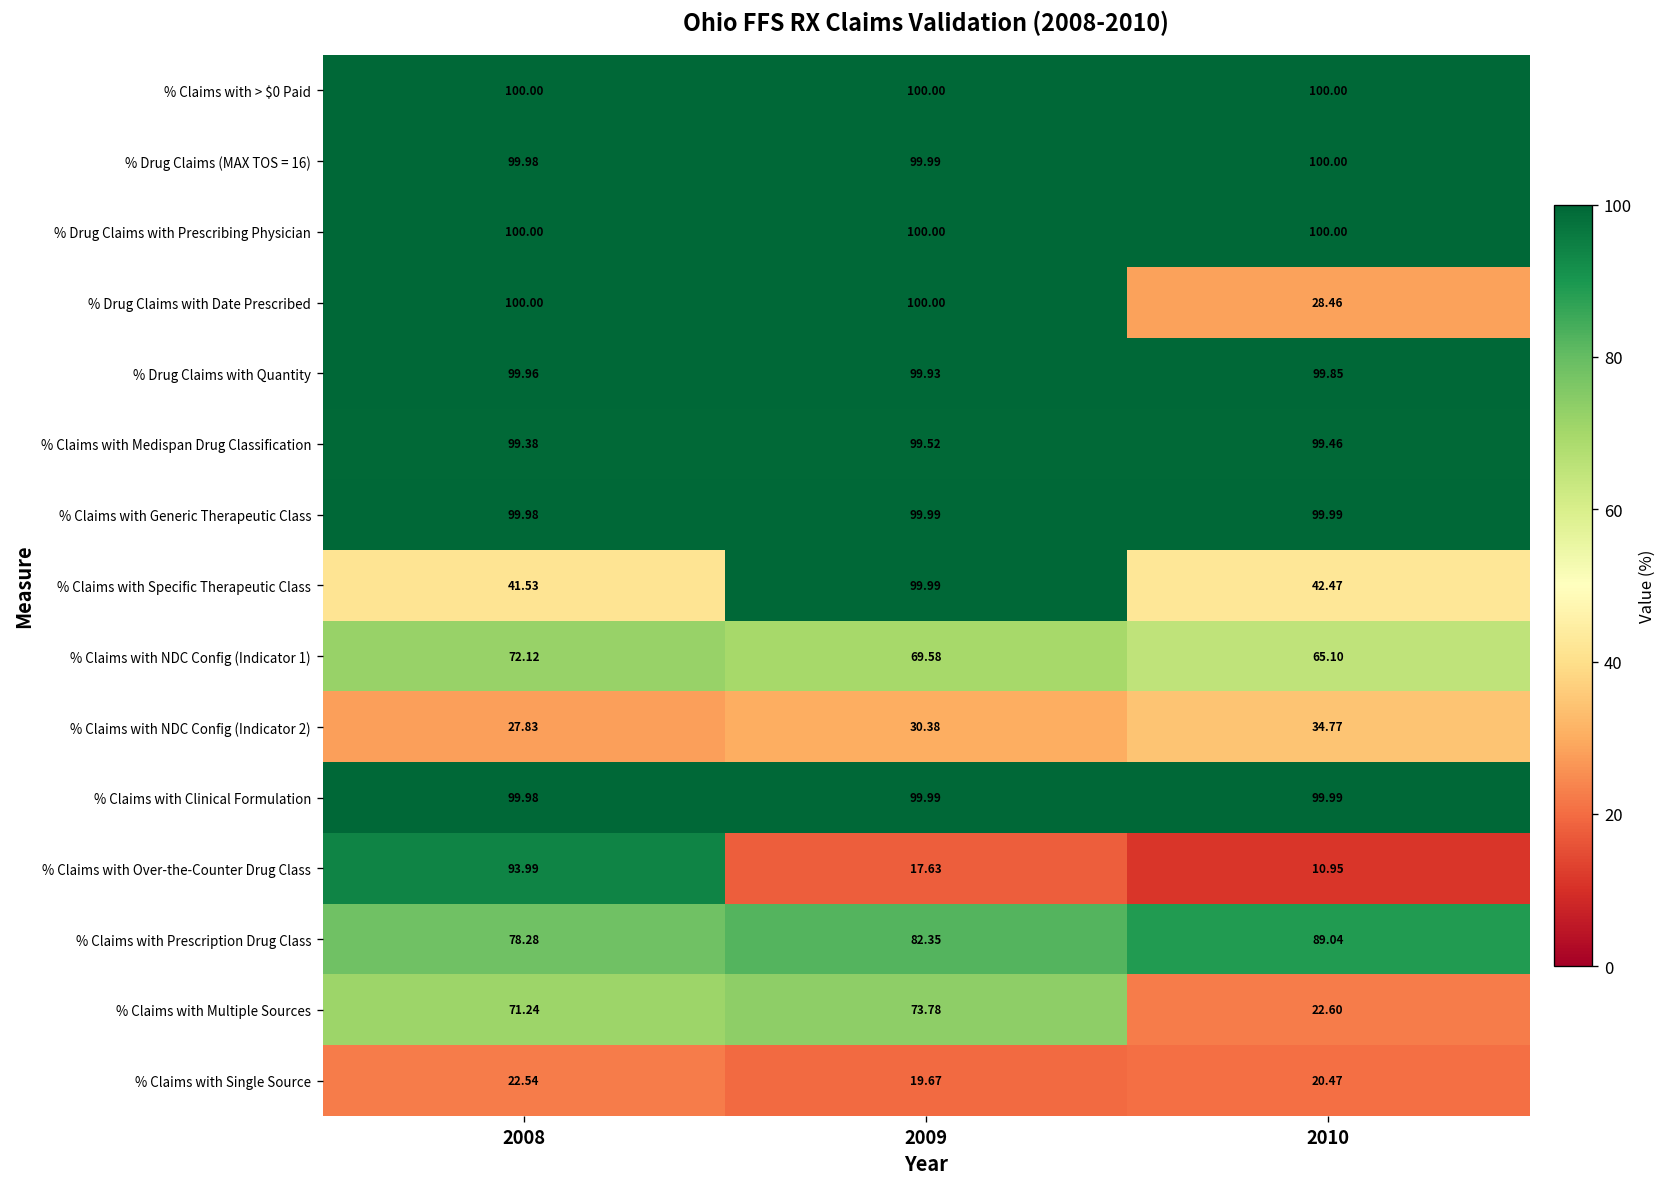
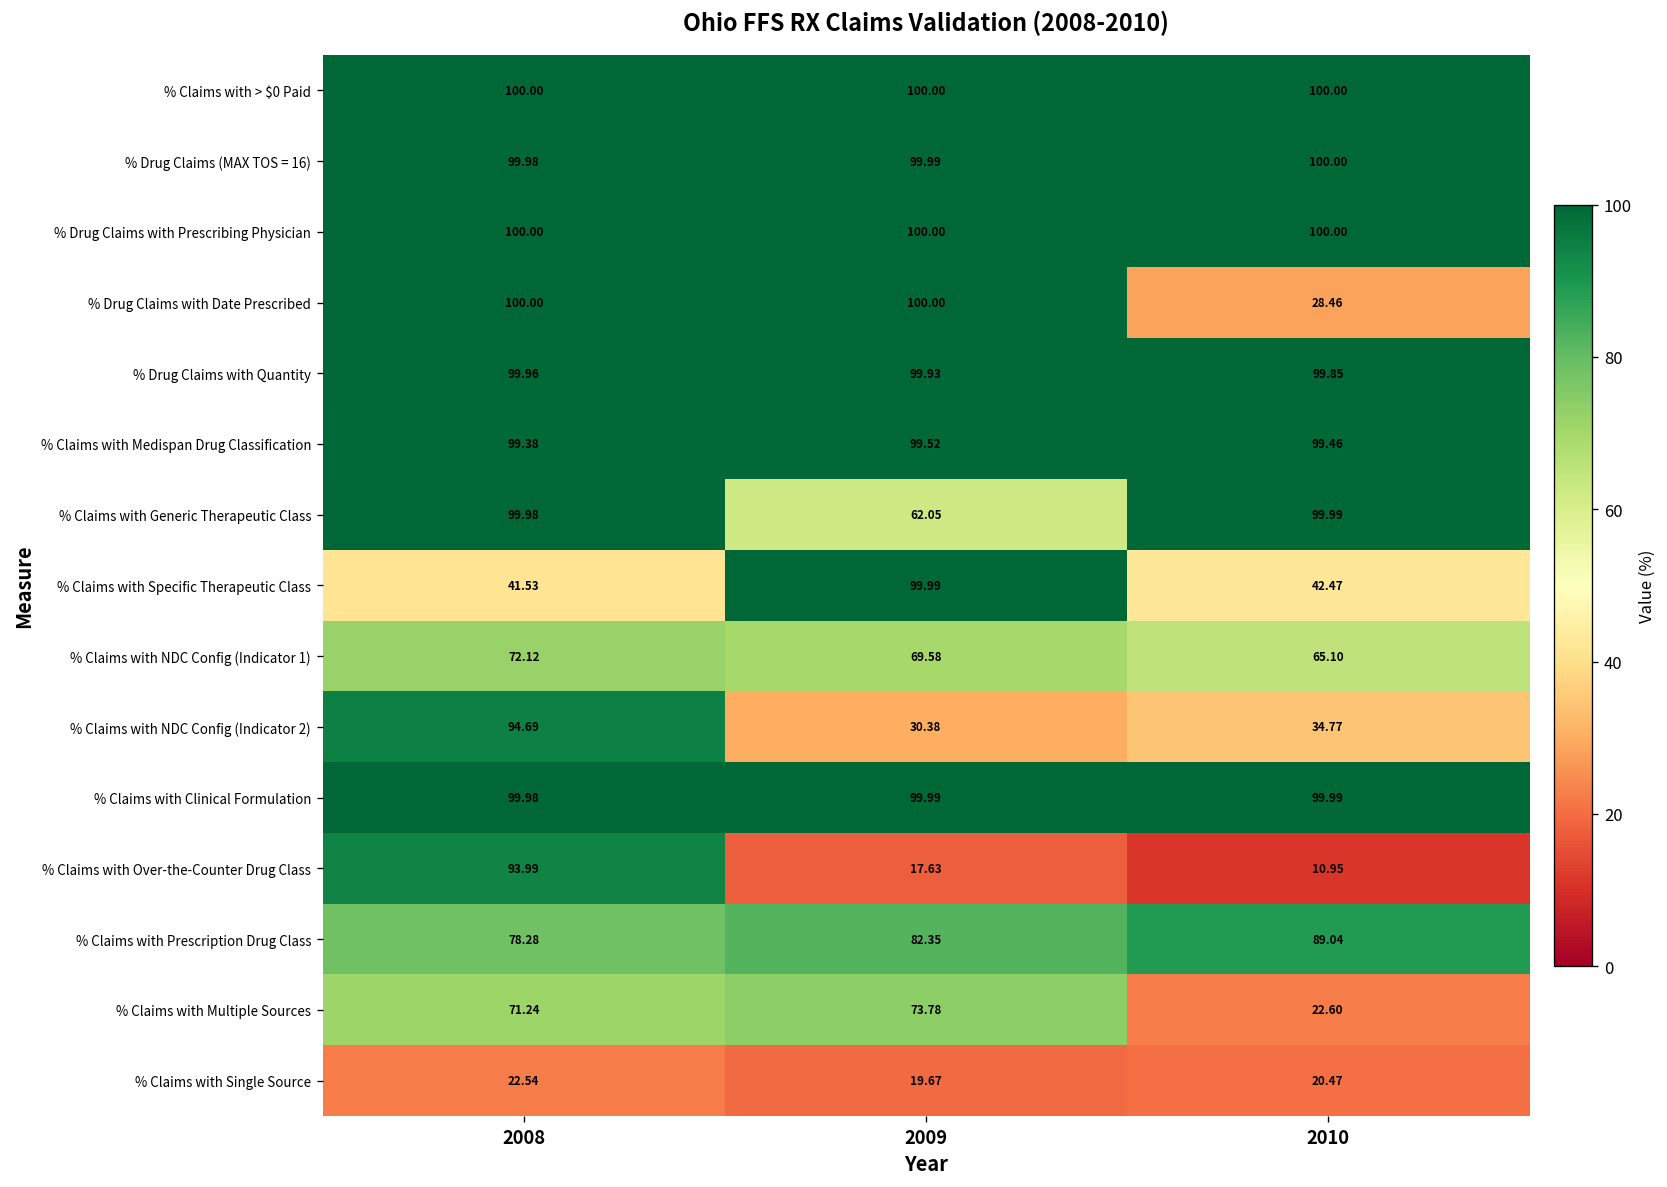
% Claims with Generic Therapeutic Class, 2009: 99.99 -> 62.05
% Claims with NDC Config (Indicator 2), 2008: 27.83 -> 94.69
